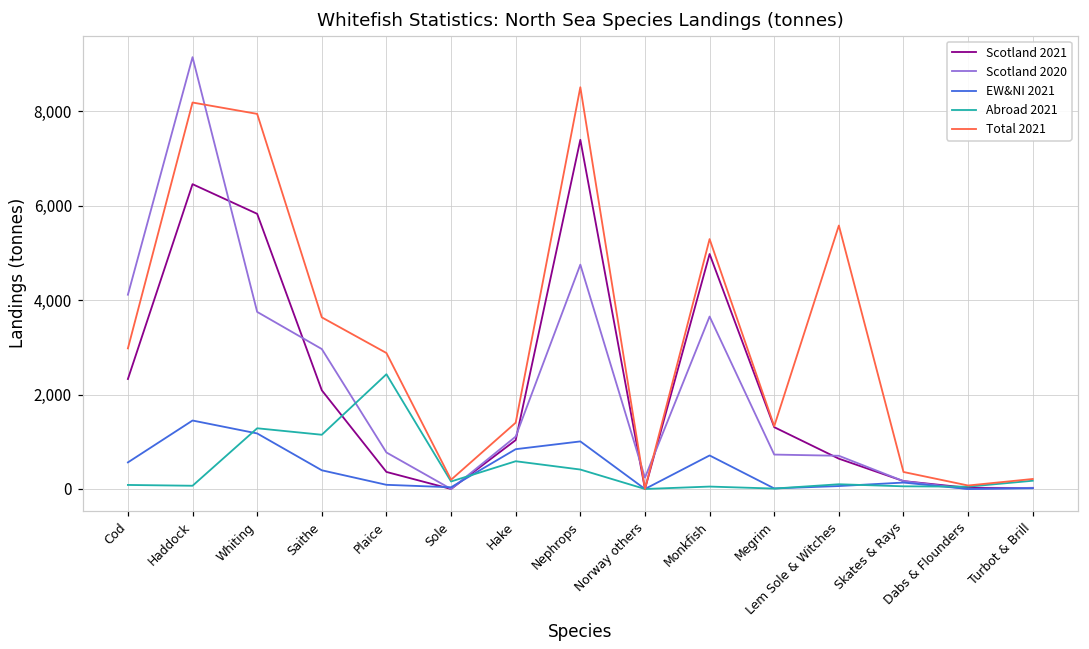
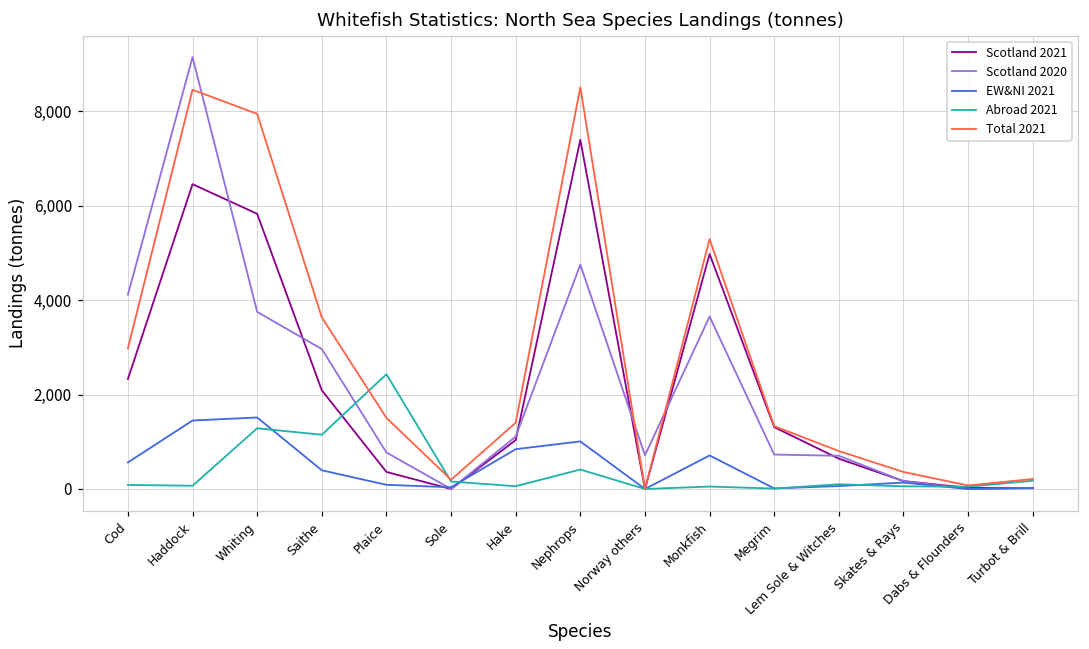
Total 2021, Haddock: 8,200 -> 8,500
EW&NI 2021, Whiting: 1,200 -> 1,500
Total 2021, Plaice: 2,900 -> 1,500
Abroad 2021, Hake: 600 -> 100
Scotland 2020, Norway others: 200 -> 700
Total 2021, Lem Sole & Witches: 5,600 -> 800
